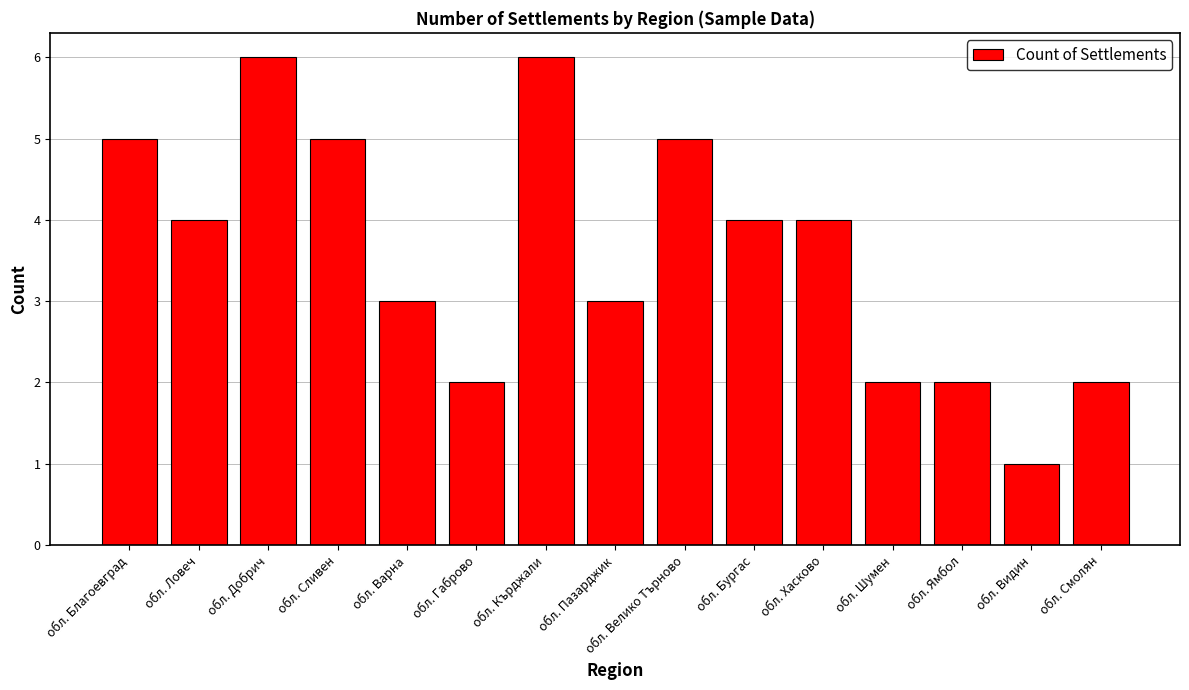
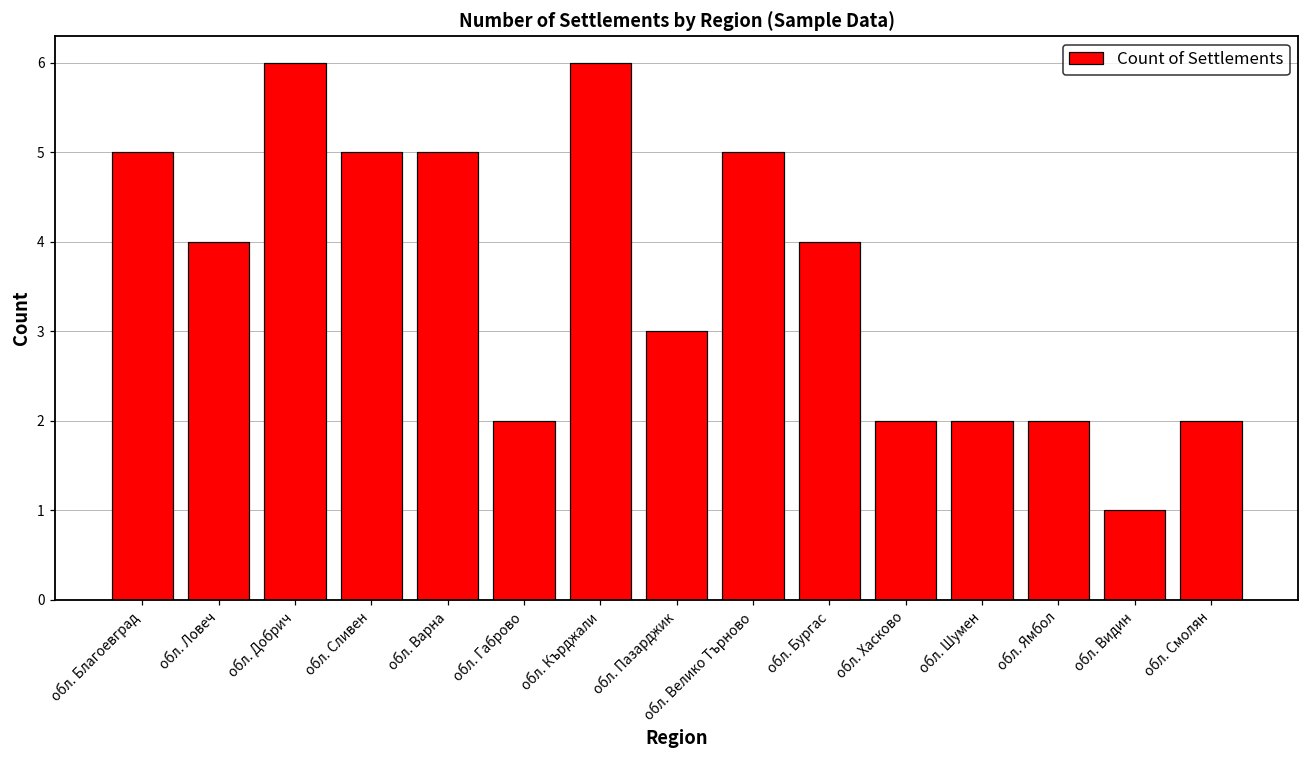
обл. Варна: 3 -> 5
обл. Хасково: 4 -> 2
